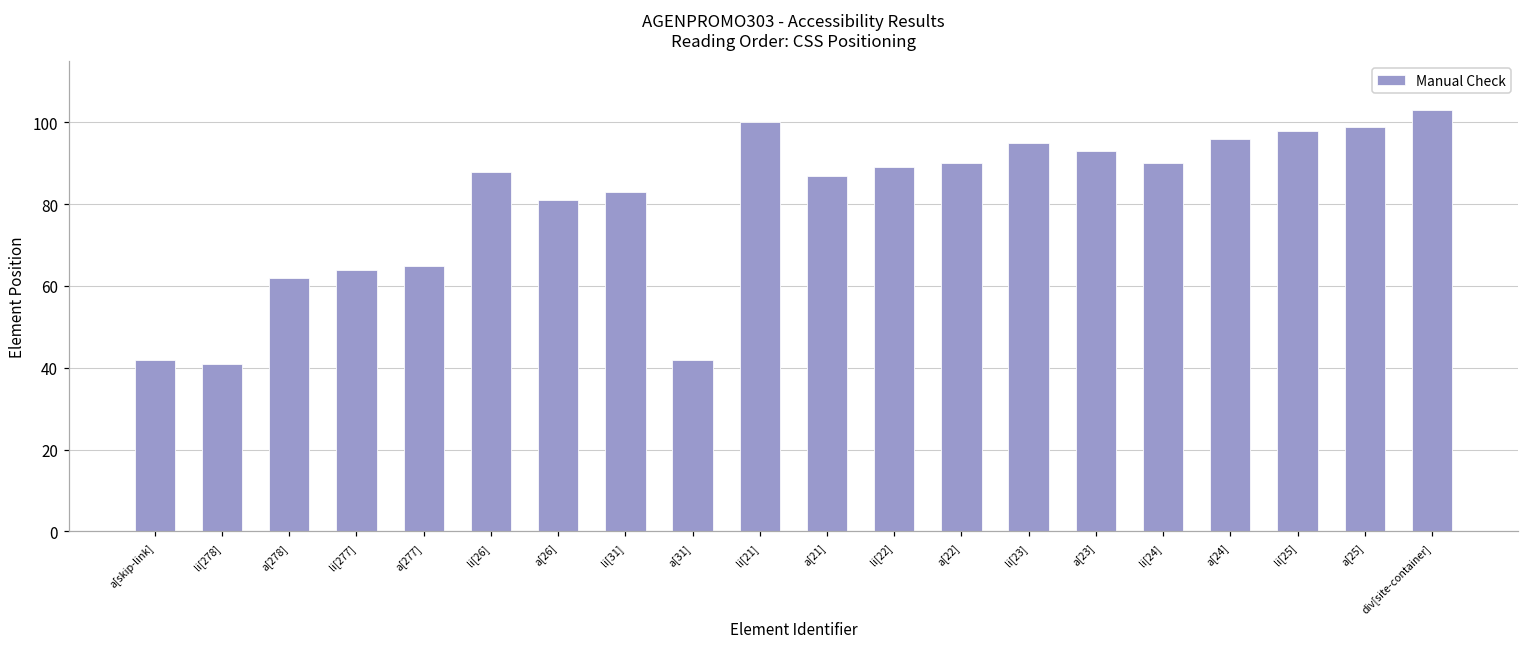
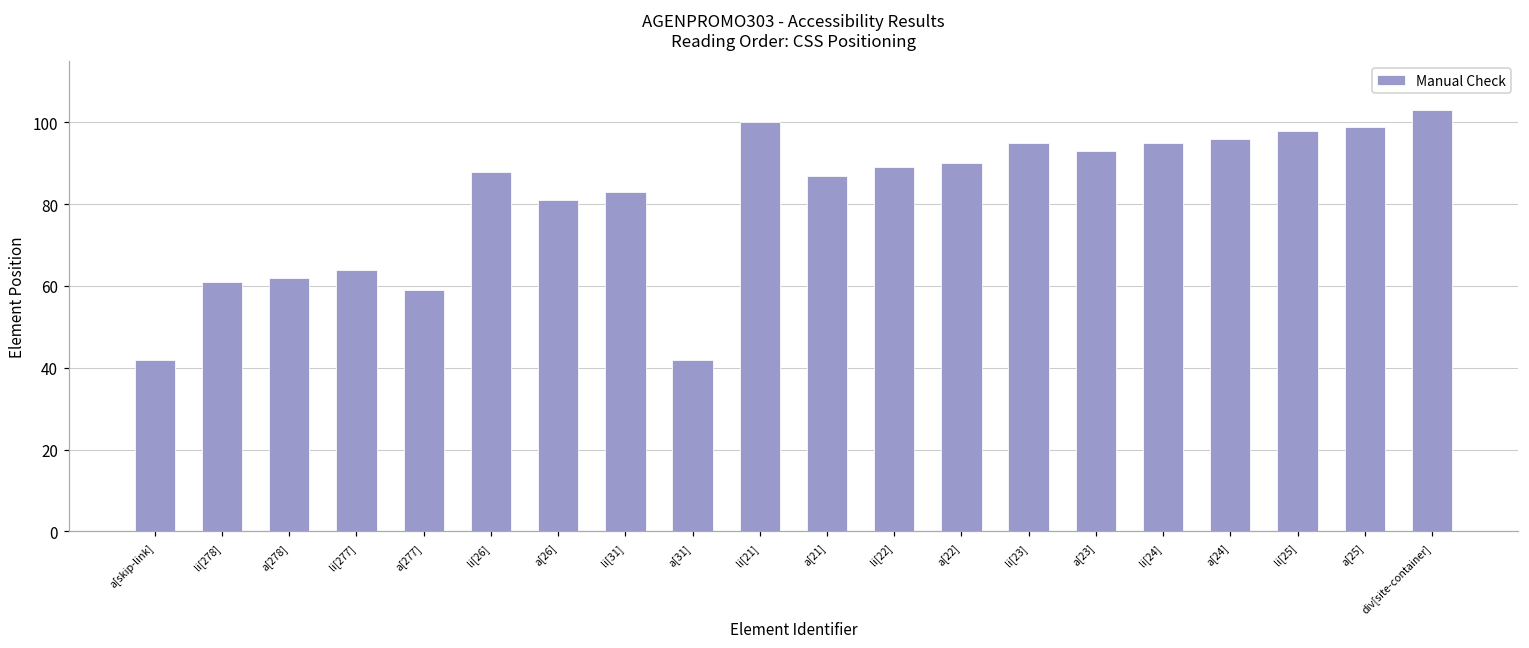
li[278]: 41 -> 61
a[277]: 65 -> 59
li[24]: 90 -> 95
